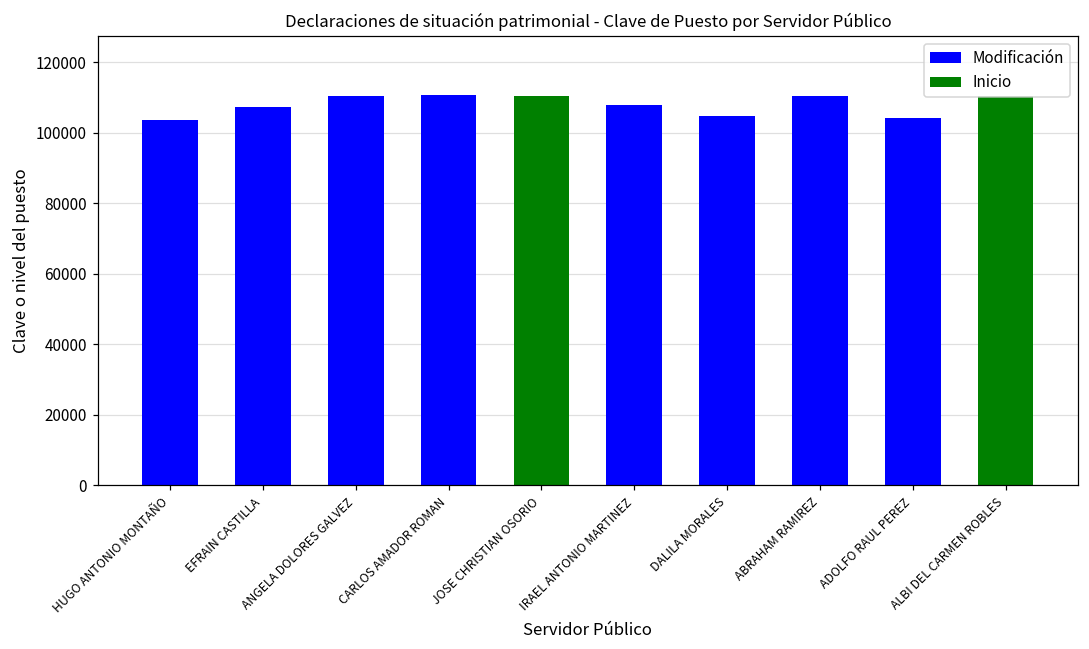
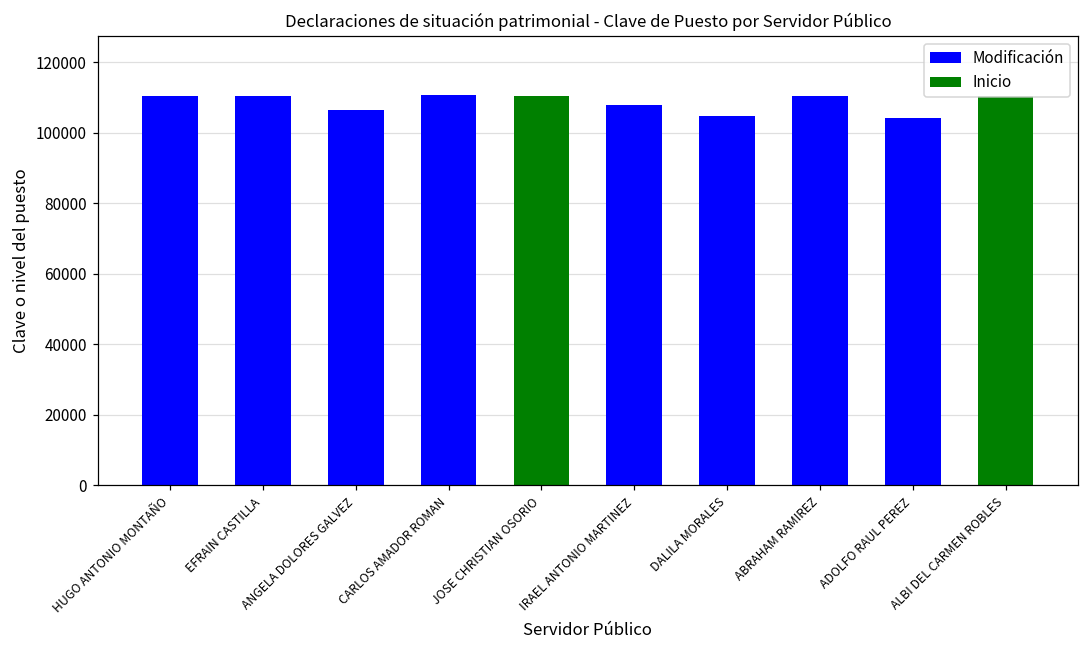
HUGO ANTONIO MONTAÑO: 104000 -> 111000
EFRAIN CASTILLA: 107000 -> 111000
ANGELA DOLORES GALVEZ: 111000 -> 107000
